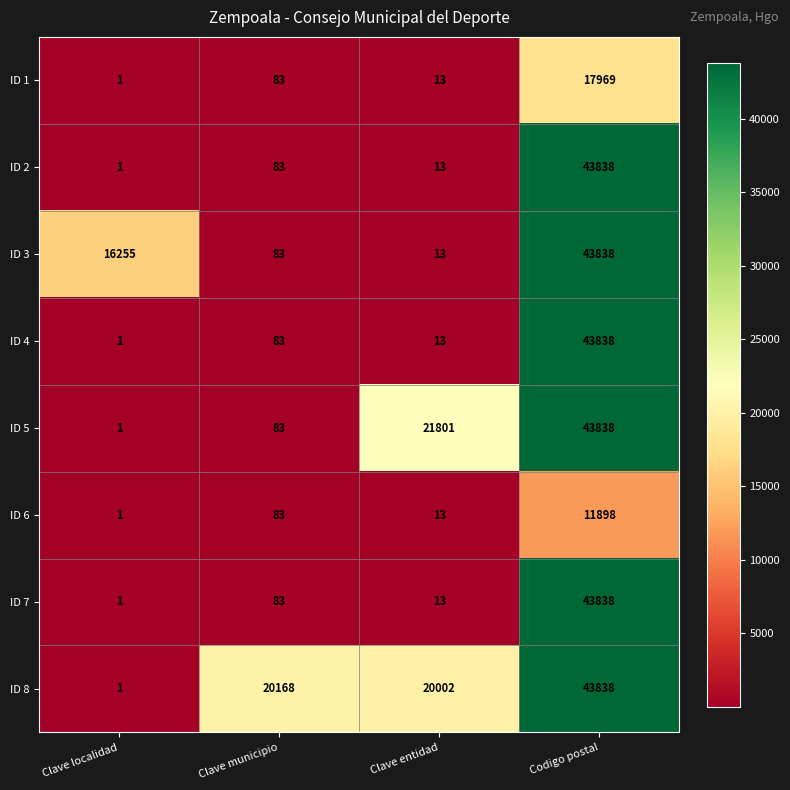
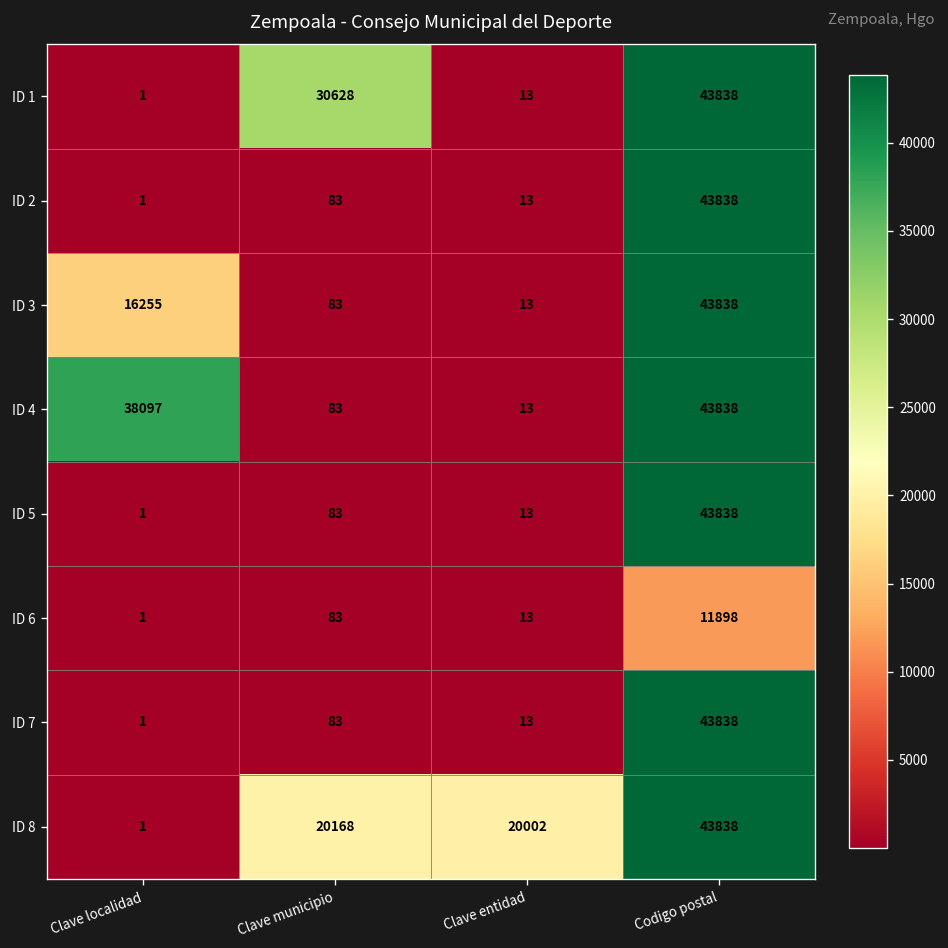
ID 1, Clave municipio: 83 -> 30628
ID 1, Codigo postal: 17969 -> 43838
ID 4, Clave localidad: 1 -> 38097
ID 5, Clave entidad: 21801 -> 13
